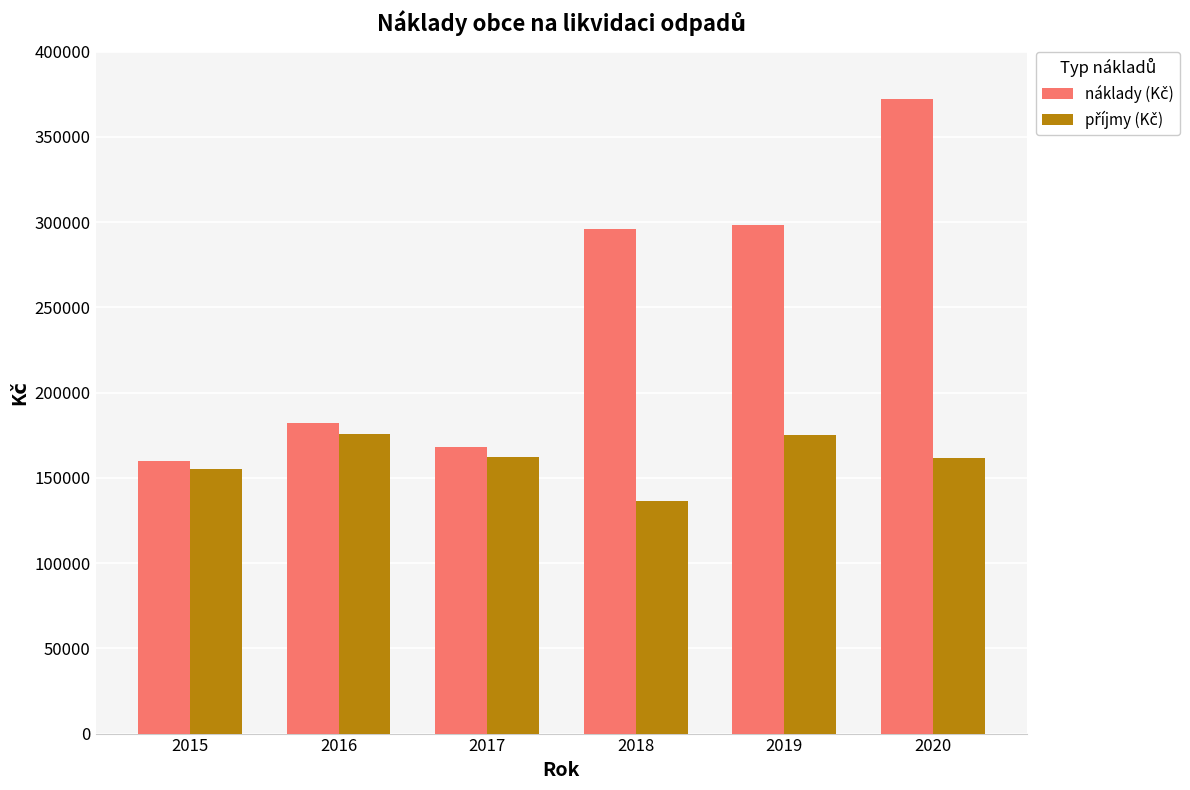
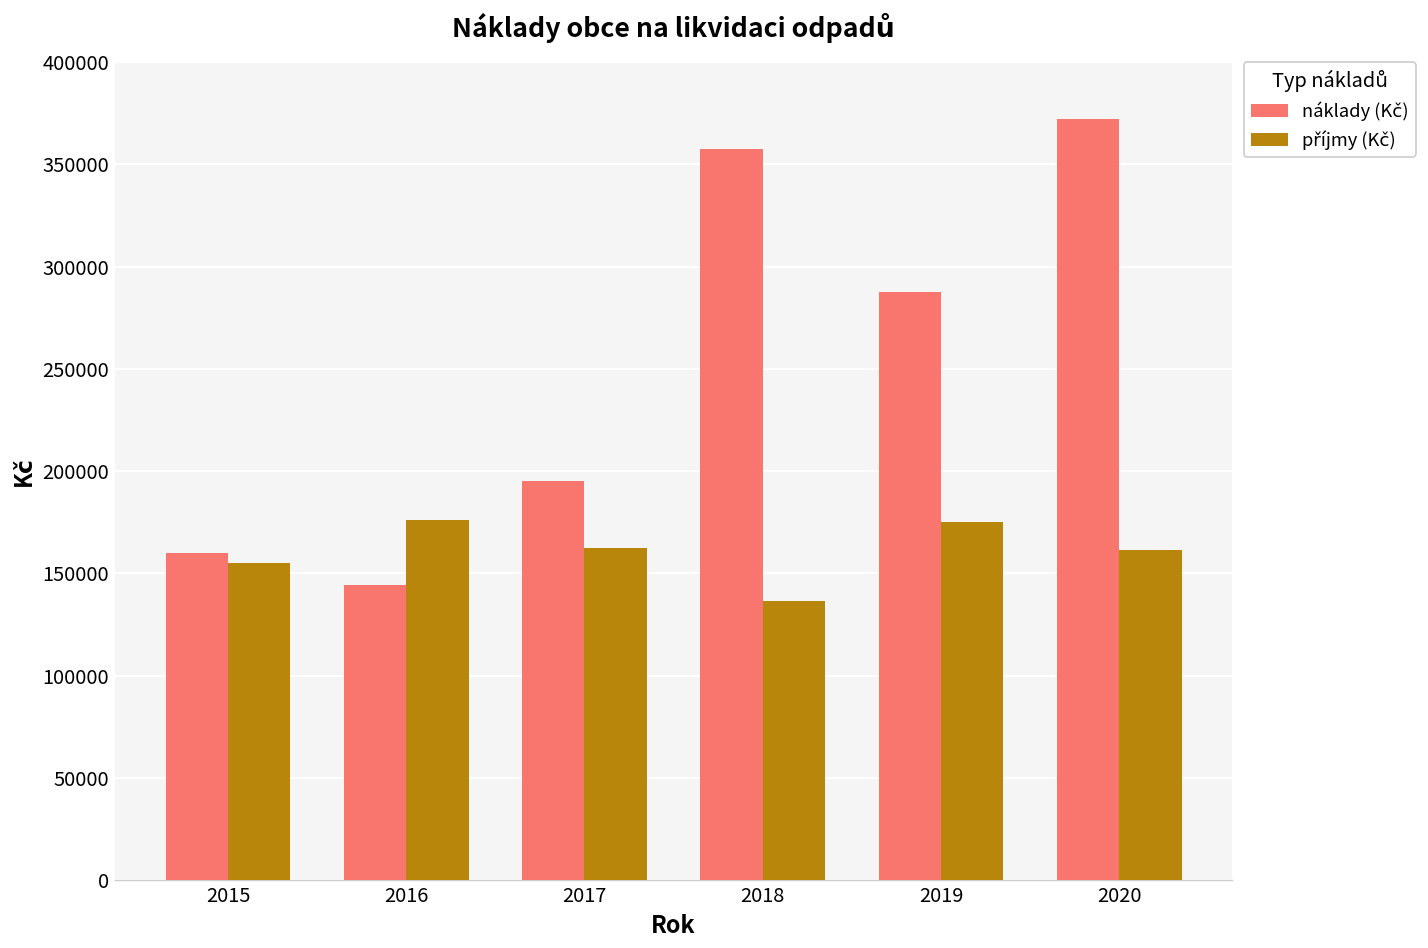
náklady (Kč), 2016: 182000 -> 144000
náklady (Kč), 2017: 168000 -> 195000
náklady (Kč), 2018: 296000 -> 358000
náklady (Kč), 2019: 298000 -> 288000
